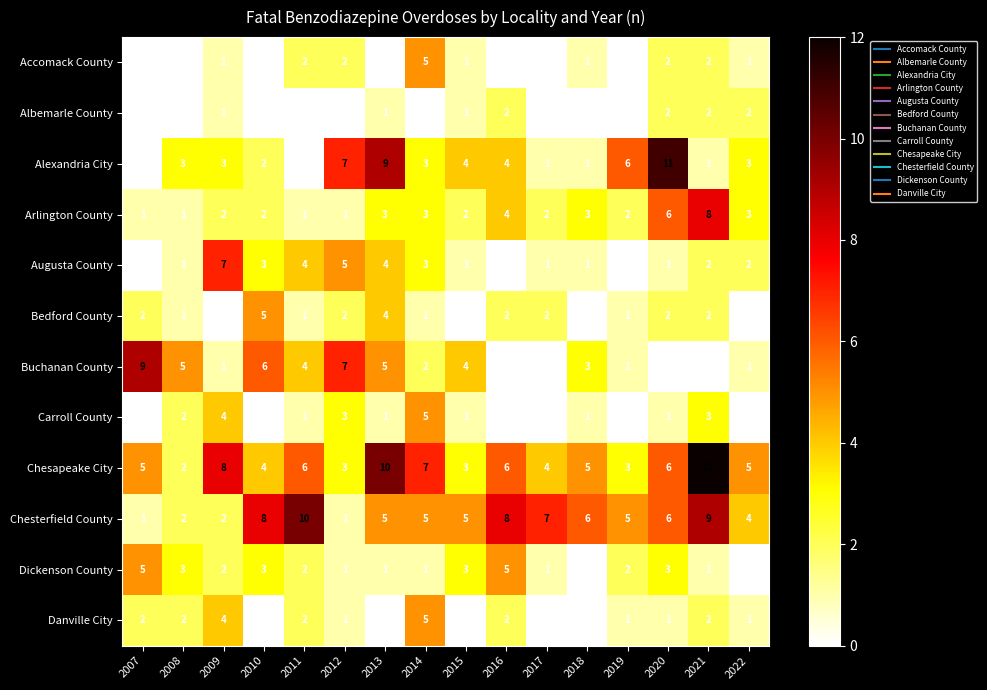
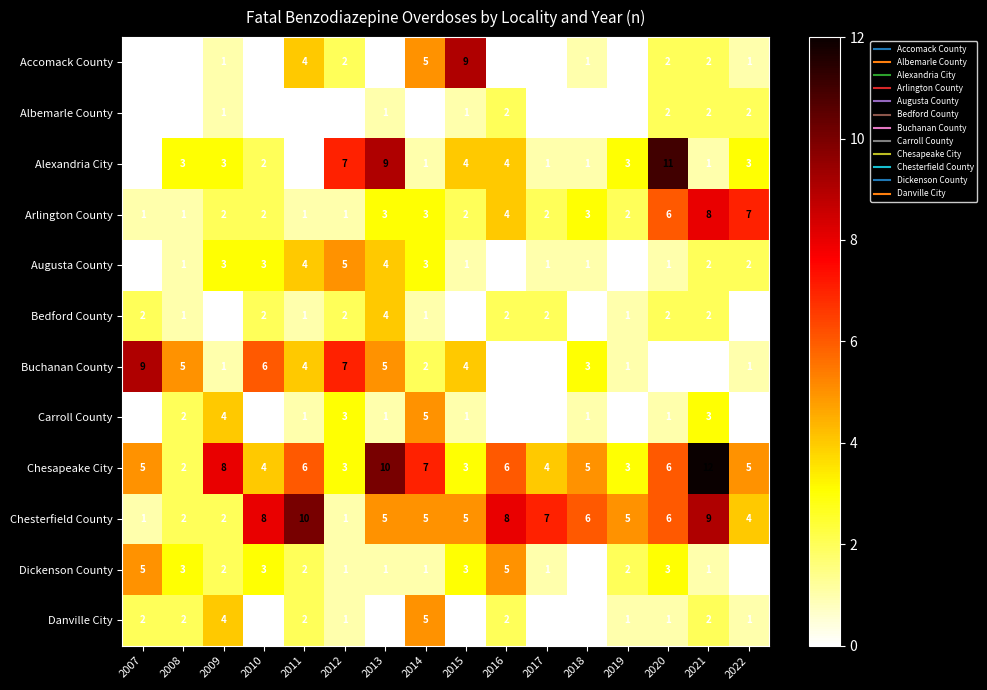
Accomack County, 2011: 2 -> 4
Accomack County, 2015: 1 -> 9
Alexandria City, 2014: 3 -> 1
Alexandria City, 2019: 6 -> 3
Arlington County, 2022: 3 -> 7
Augusta County, 2009: 7 -> 3
Bedford County, 2010: 5 -> 2
